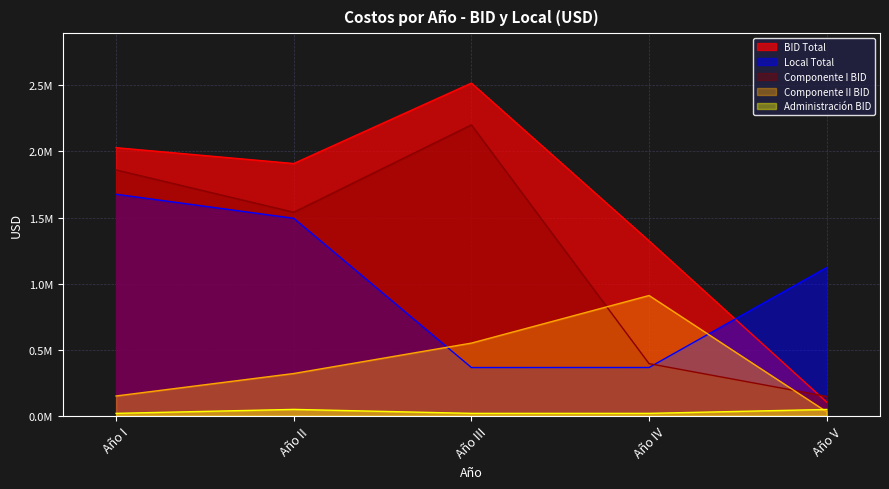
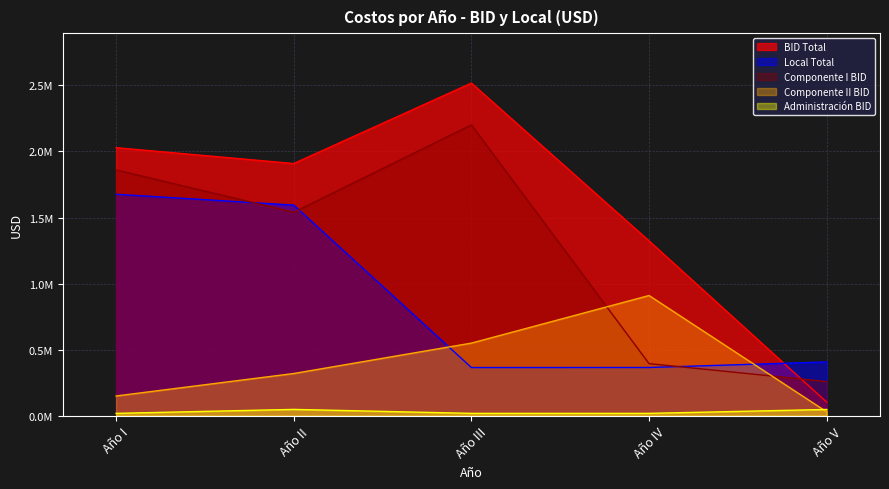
Local Total, Año II: 1490000 -> 1590000
Local Total, Año V: 1120000 -> 410000
Componente I BID, Año V: 150000 -> 260000
